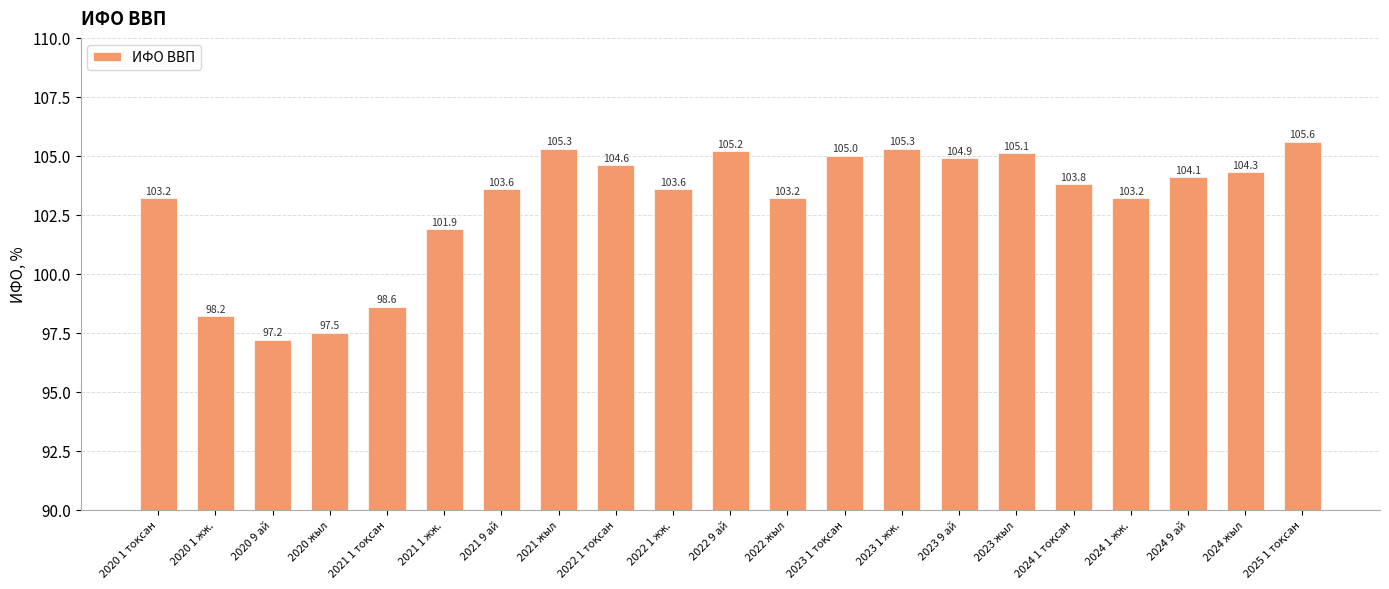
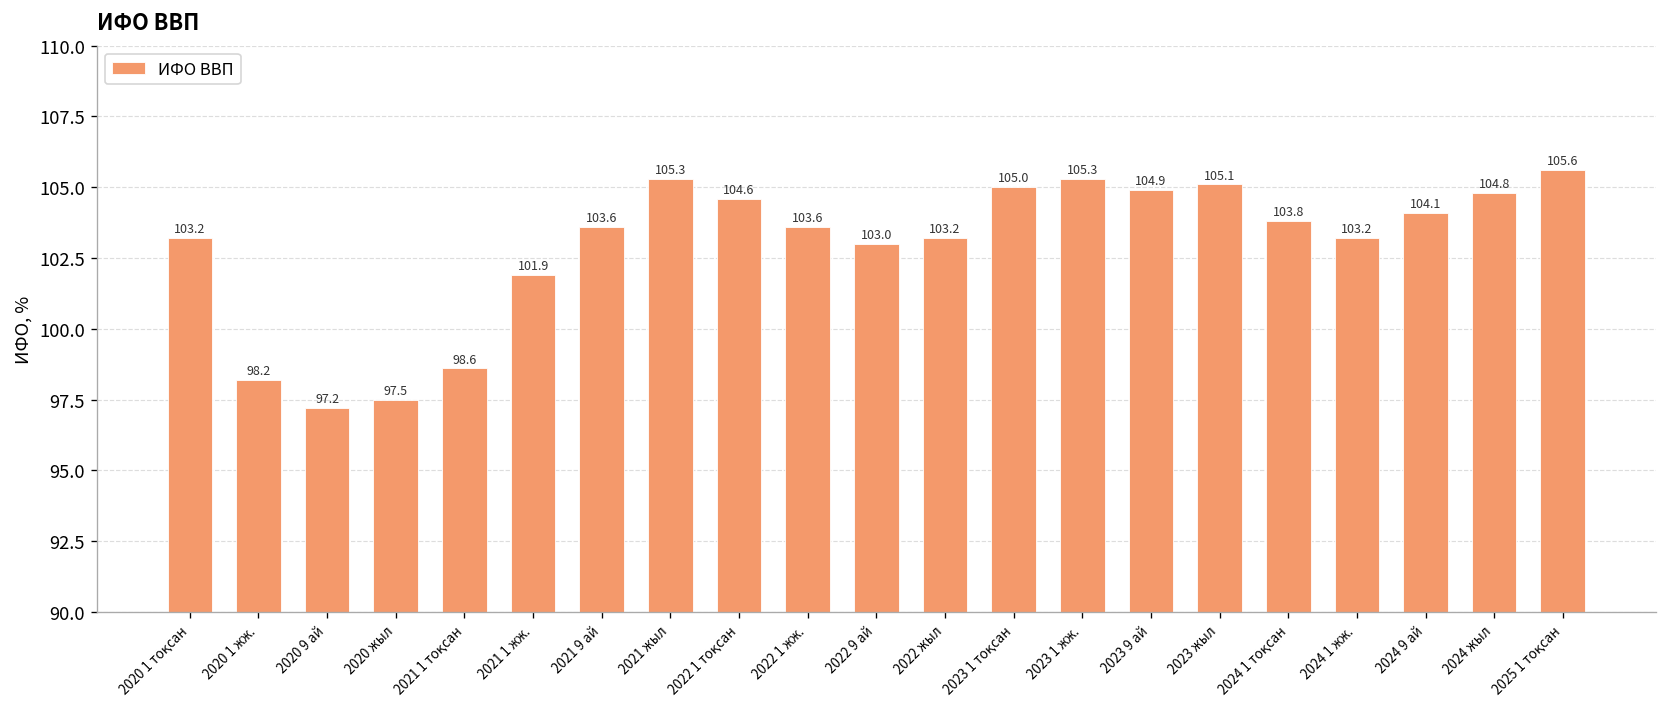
2022 9 ай: 105.2 -> 103.0
2024 жыл: 104.3 -> 104.8
